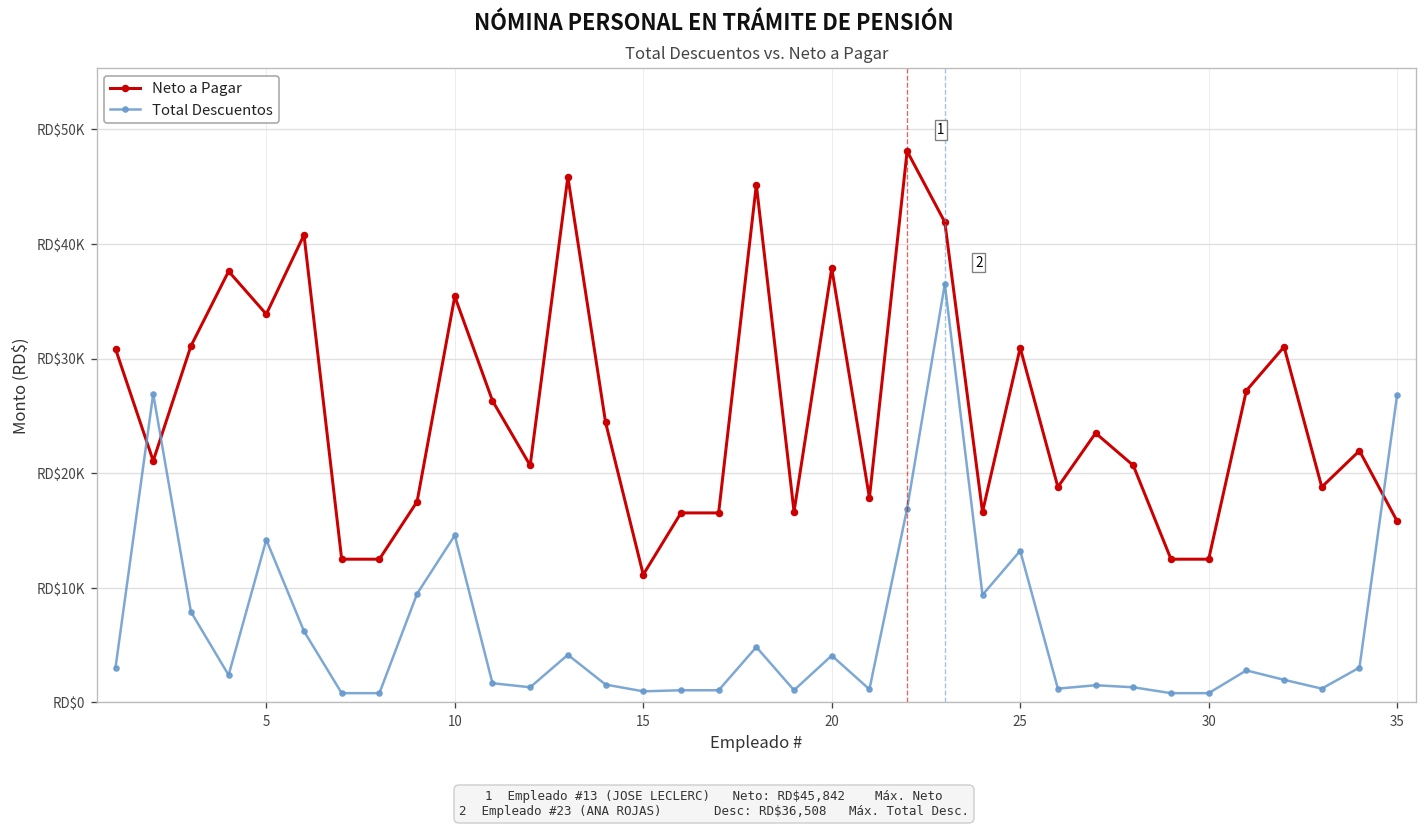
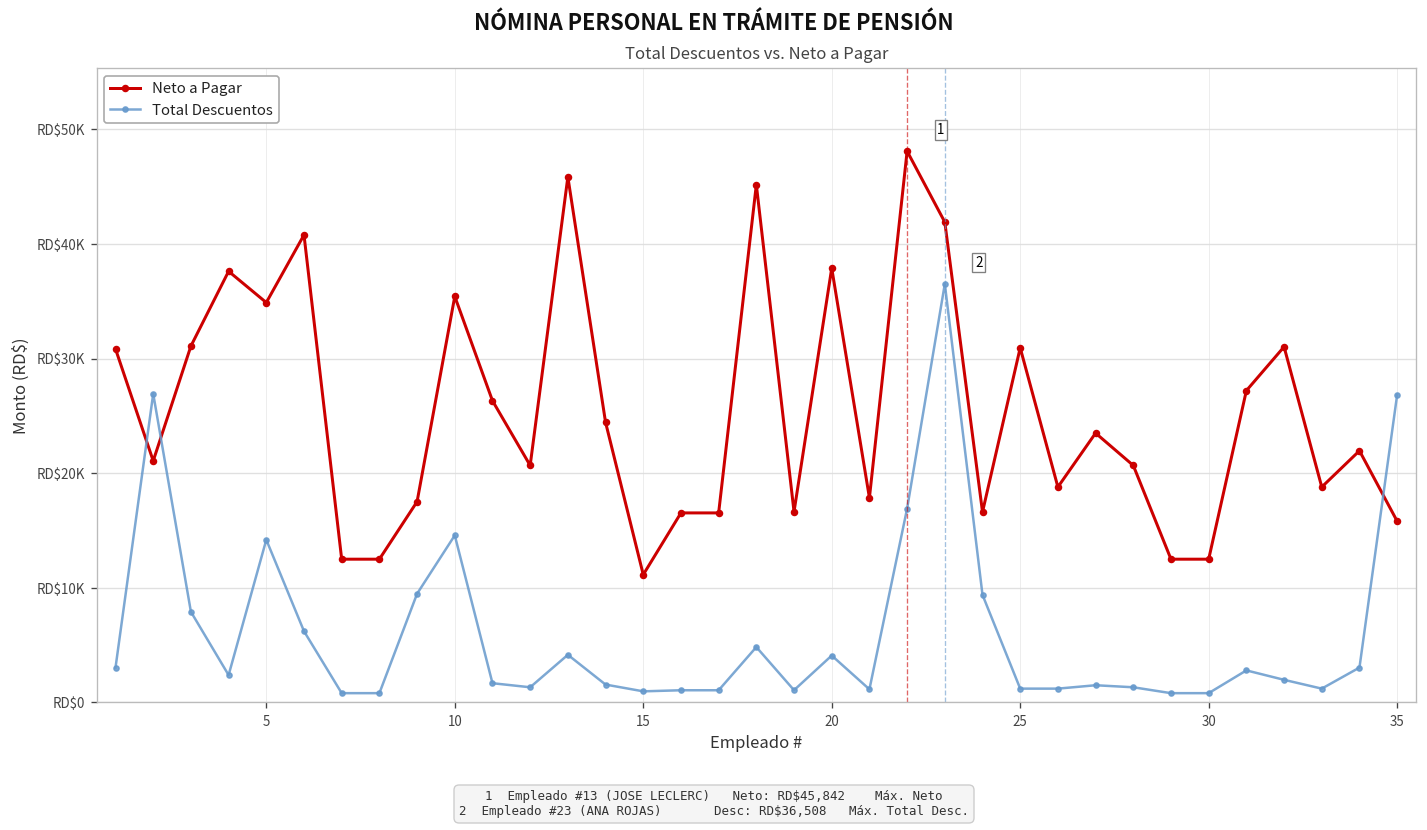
Neto a Pagar, 5: RD$34000 -> RD$35000
Total Descuentos, 25: RD$13000 -> RD$1000
